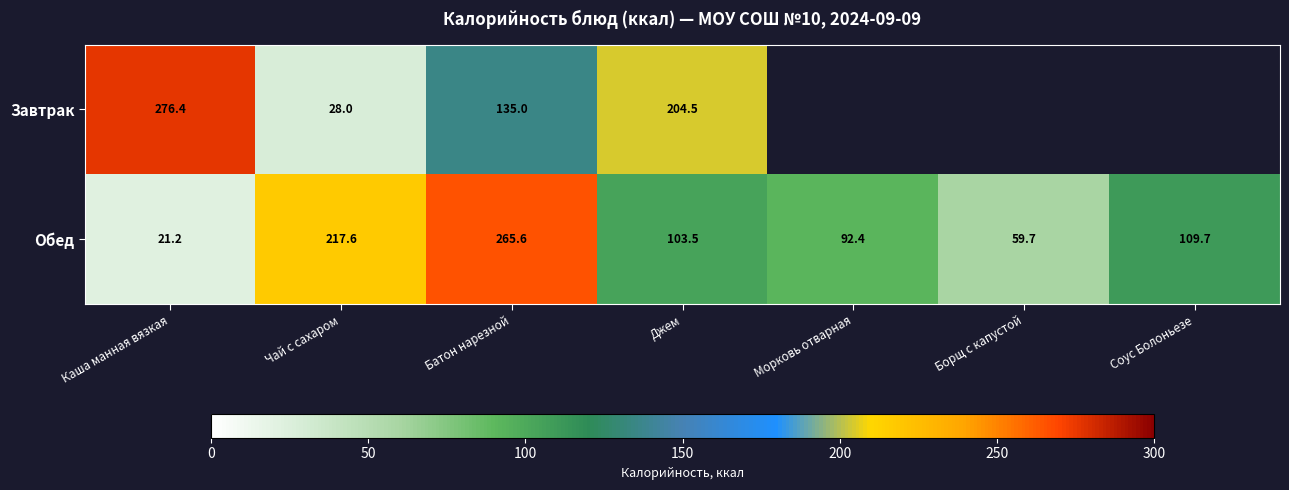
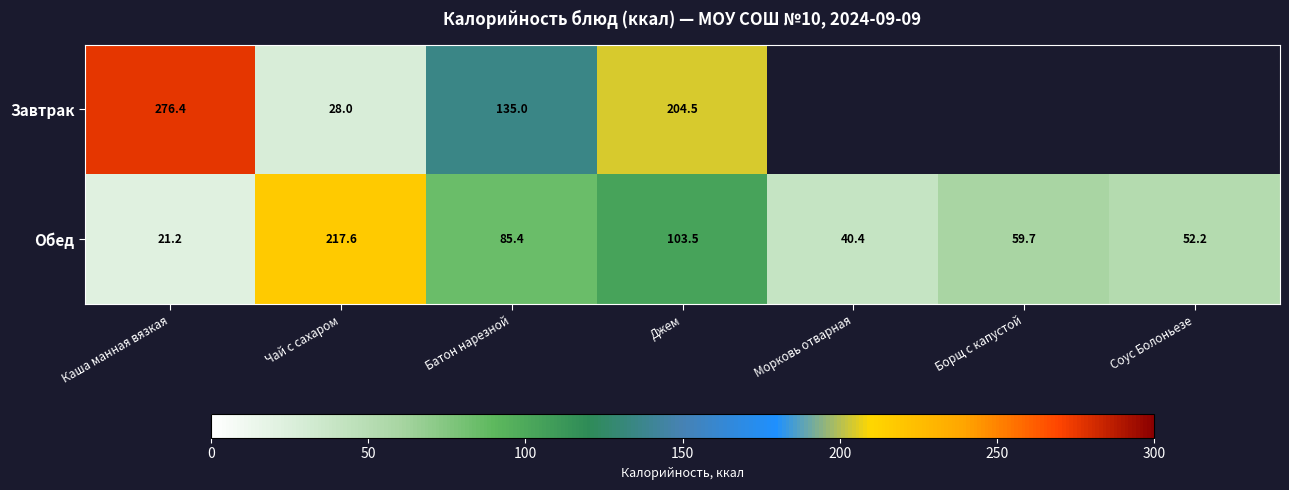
Обед, Батон нарезной: 265.6 -> 85.4
Обед, Морковь отварная: 92.4 -> 40.4
Обед, Соус Болоньезе: 109.7 -> 52.2
